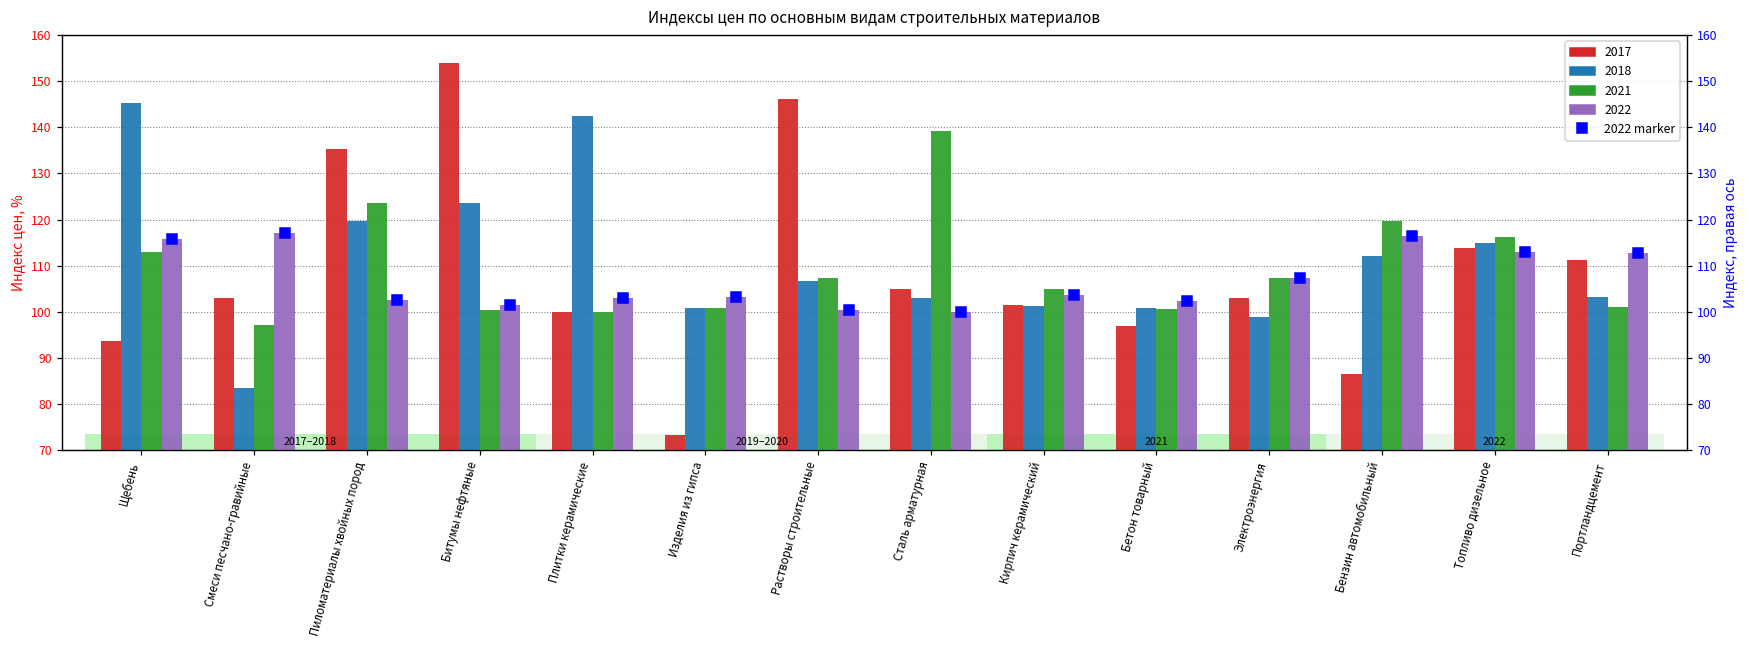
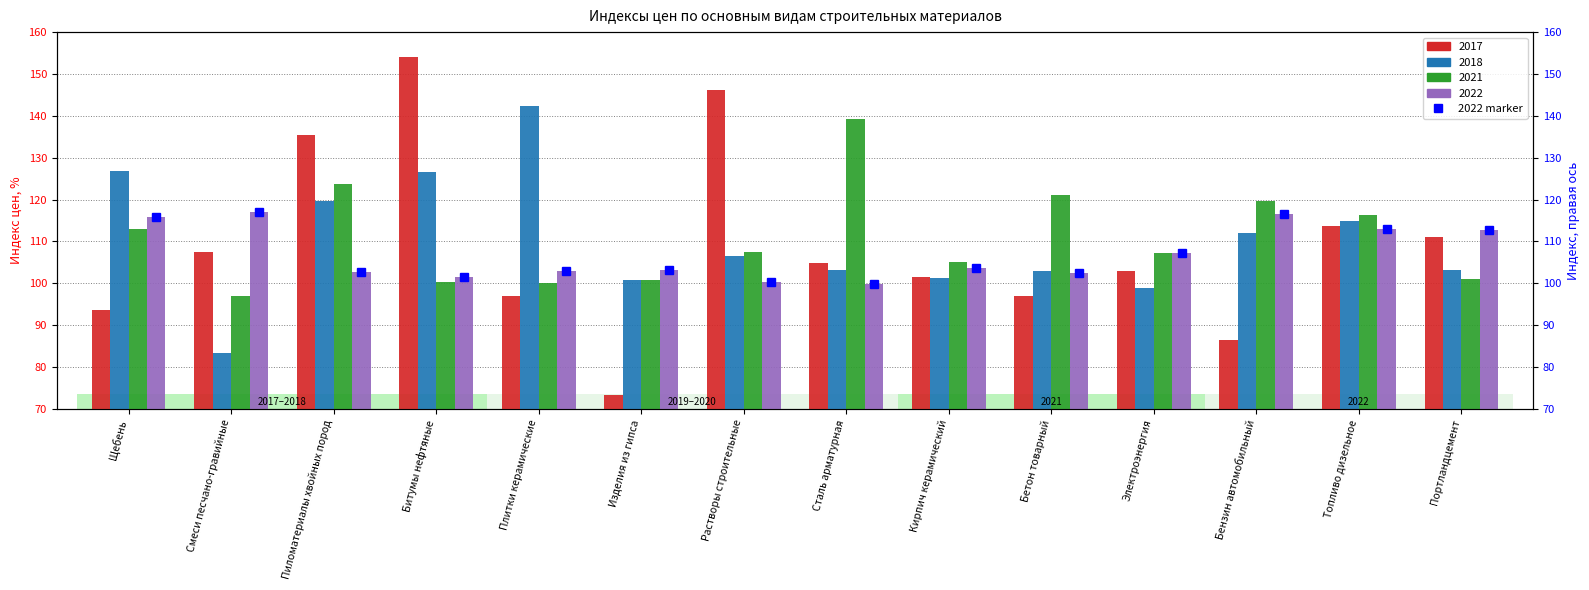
2018, Щебень: 145 -> 127
2017, Смеси песчано-гравийные: 103 -> 108
2018, Битумы нефтяные: 124 -> 127
2017, Плитки керамические: 100 -> 97
2018, Бетон товарный: 101 -> 103
2021, Бетон товарный: 101 -> 121
